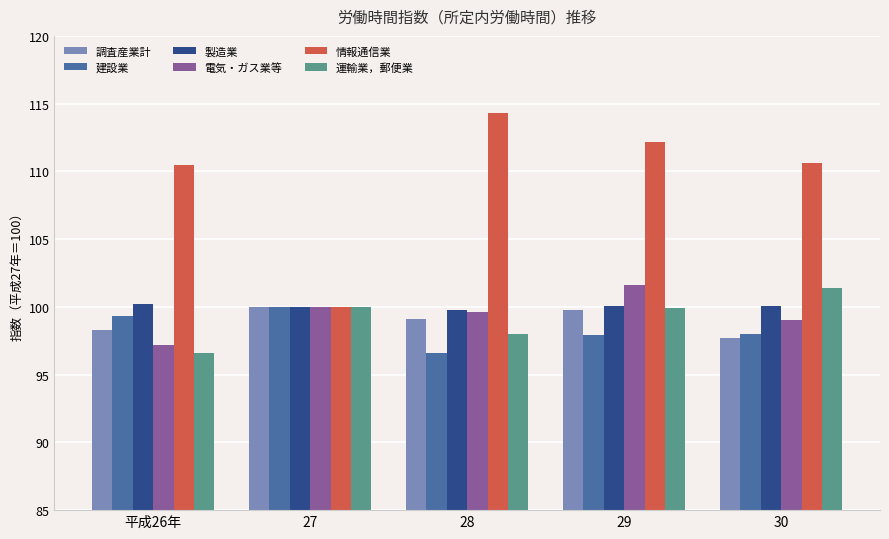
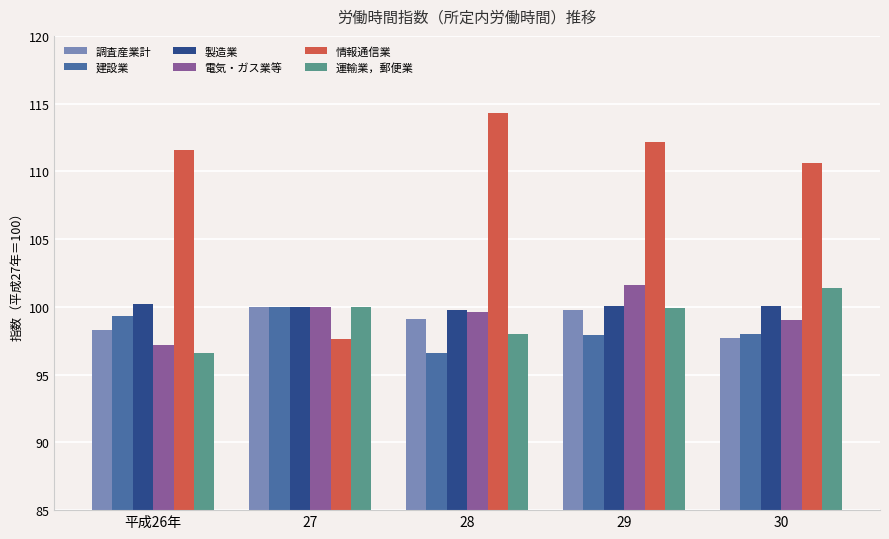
情報通信業, 平成26年: 110.5 -> 111.6
情報通信業, 27: 100.0 -> 97.6
